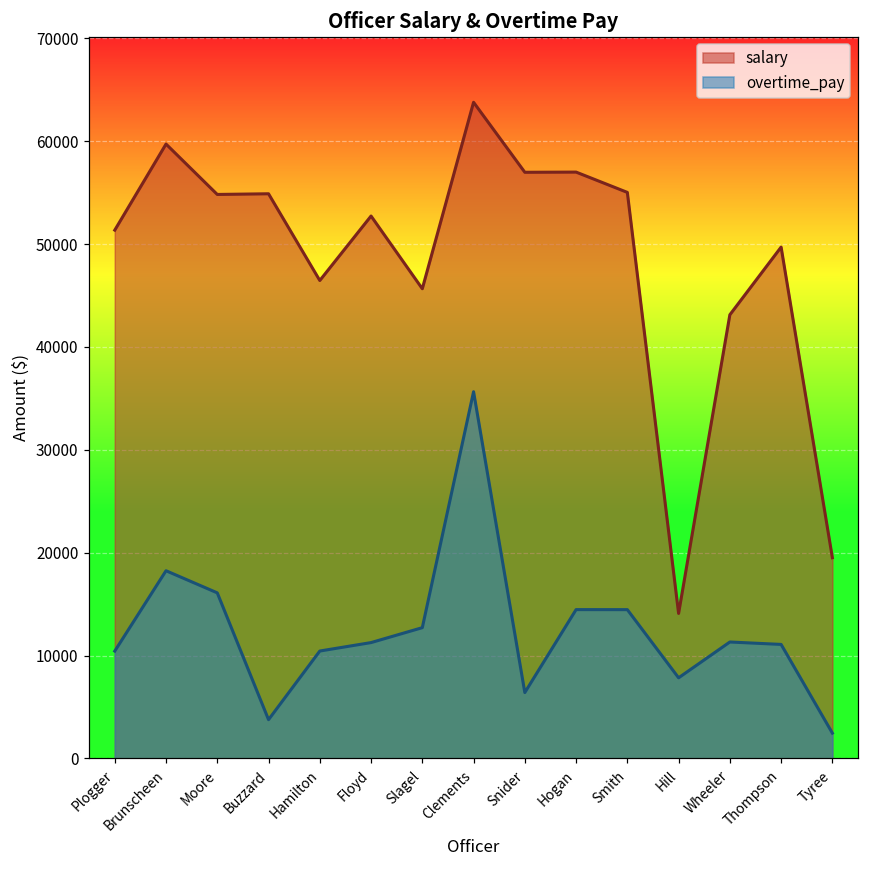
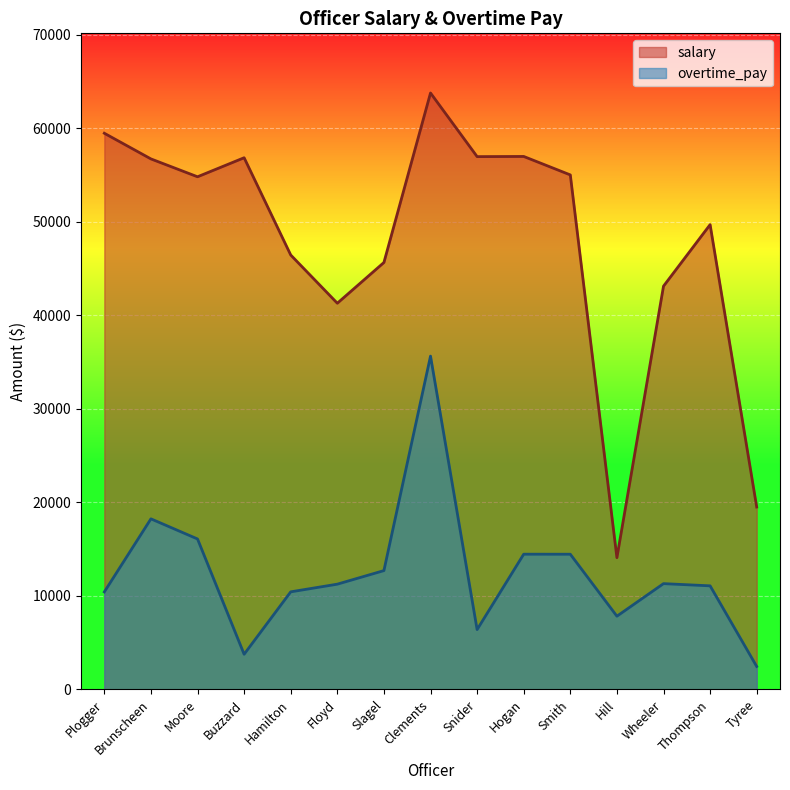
salary, Plogger: 51000 -> 59000
salary, Brunscheen: 60000 -> 57000
salary, Buzzard: 55000 -> 57000
salary, Floyd: 53000 -> 41000
